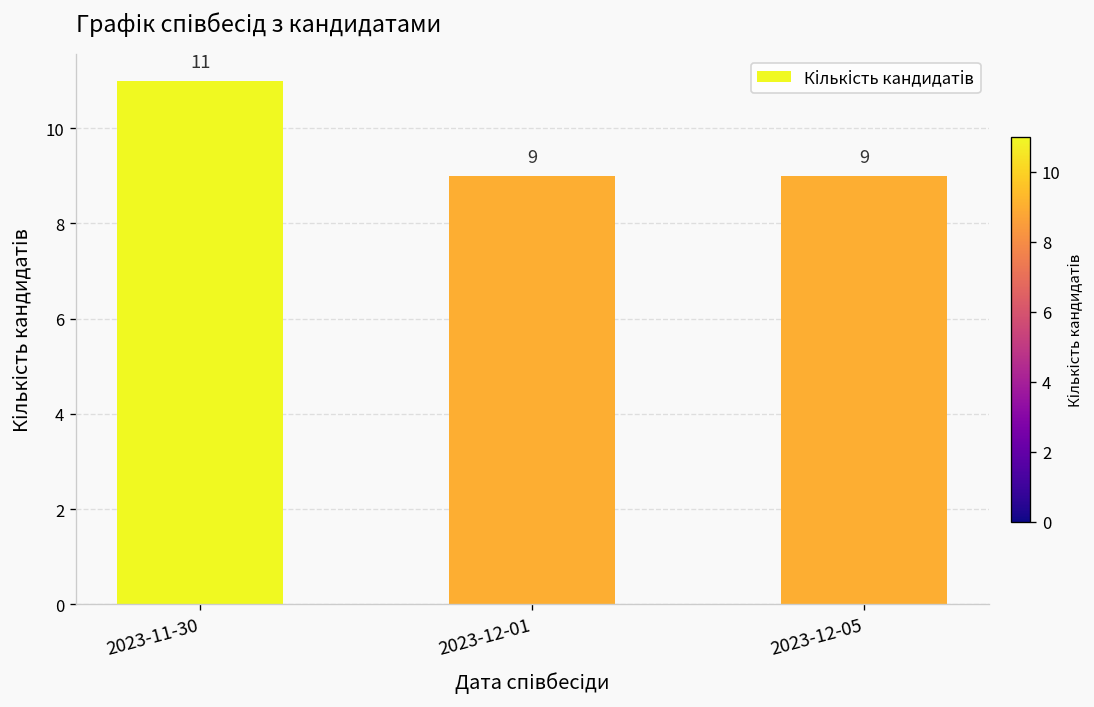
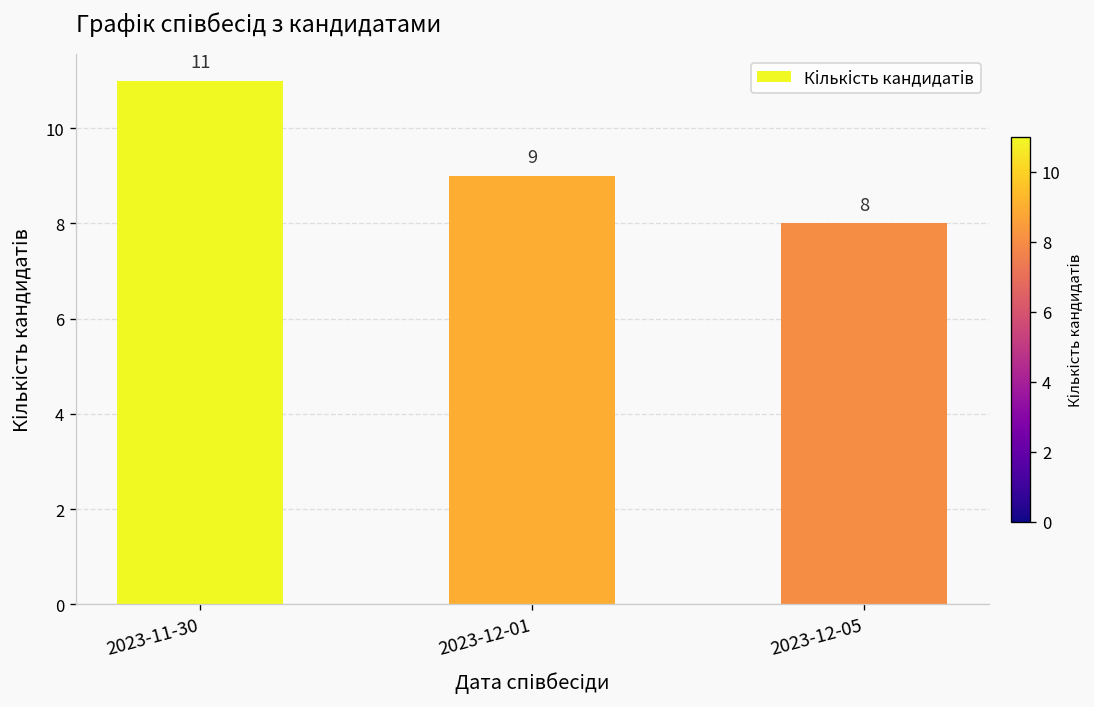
2023-12-05: 9 -> 8
